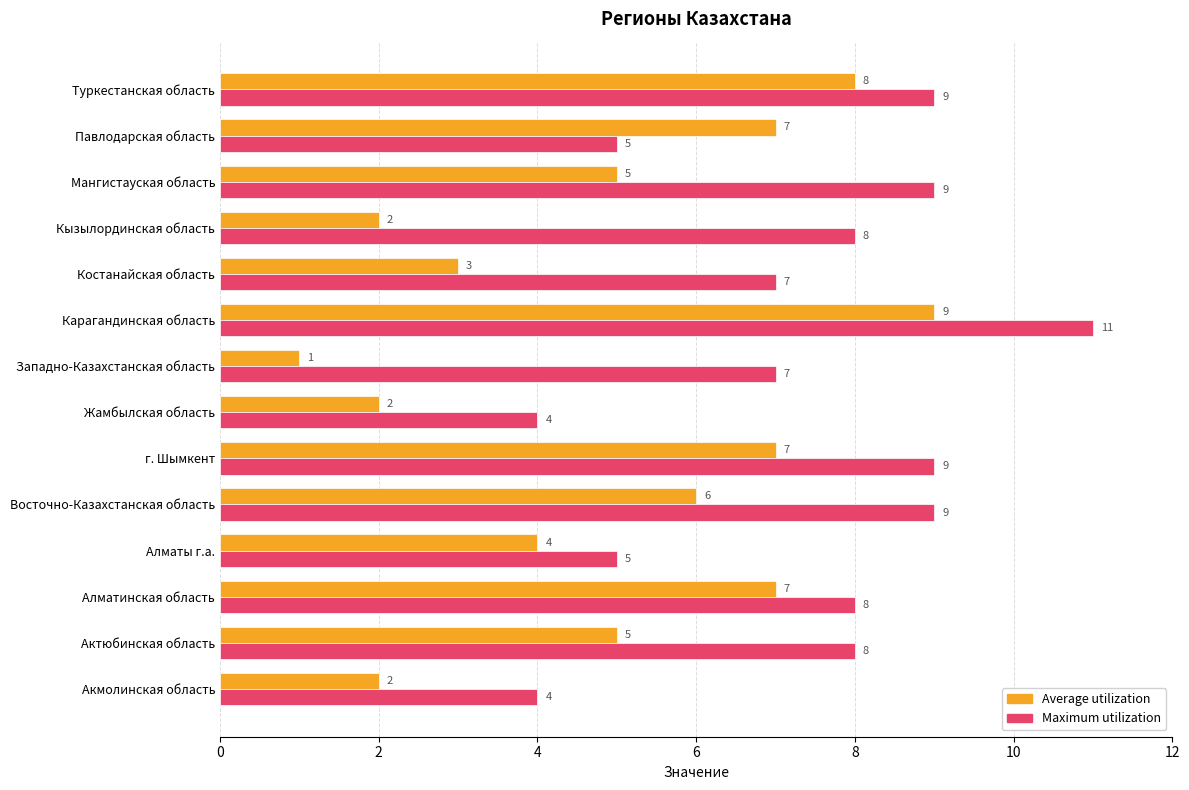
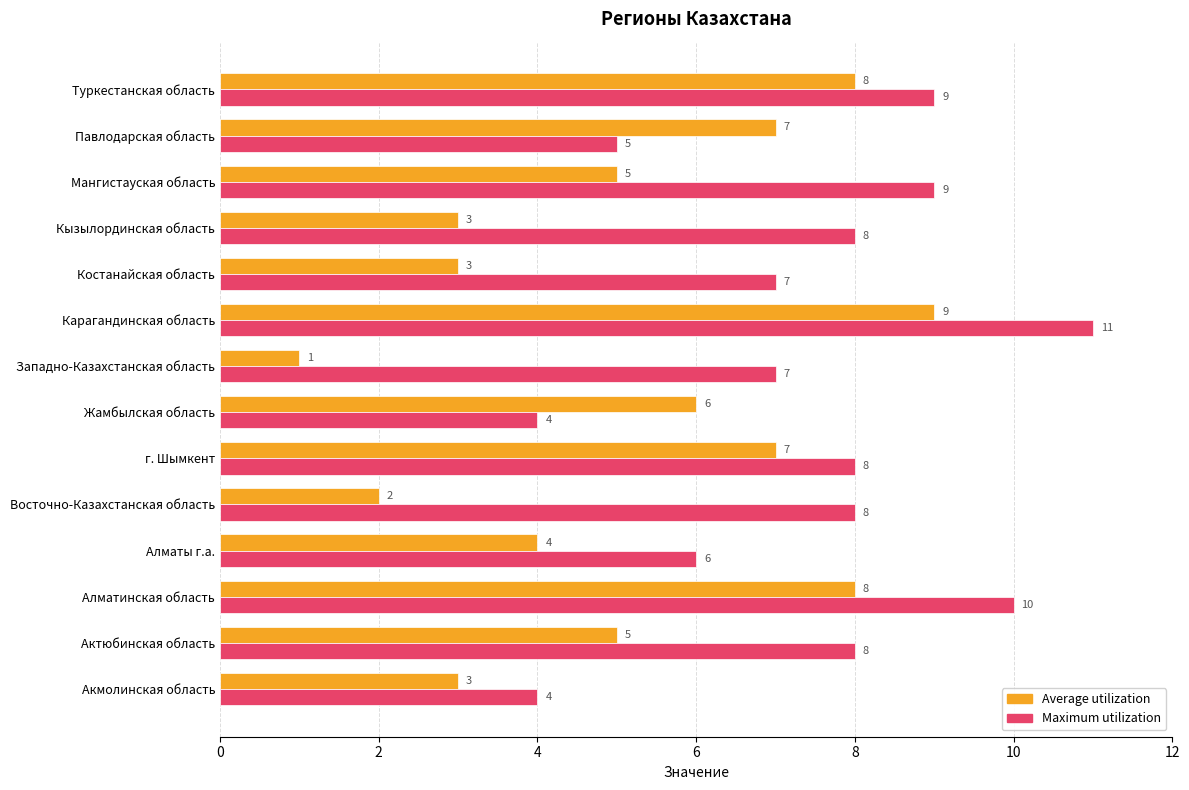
Average utilization, Кызылординская область: 2 -> 3
Average utilization, Жамбылская область: 2 -> 6
Maximum utilization, г. Шымкент: 9 -> 8
Average utilization, Восточно-Казахстанская область: 6 -> 2
Maximum utilization, Восточно-Казахстанская область: 9 -> 8
Maximum utilization, Алматы г.а.: 5 -> 6
Average utilization, Алматинская область: 7 -> 8
Maximum utilization, Алматинская область: 8 -> 10
Average utilization, Акмолинская область: 2 -> 3
